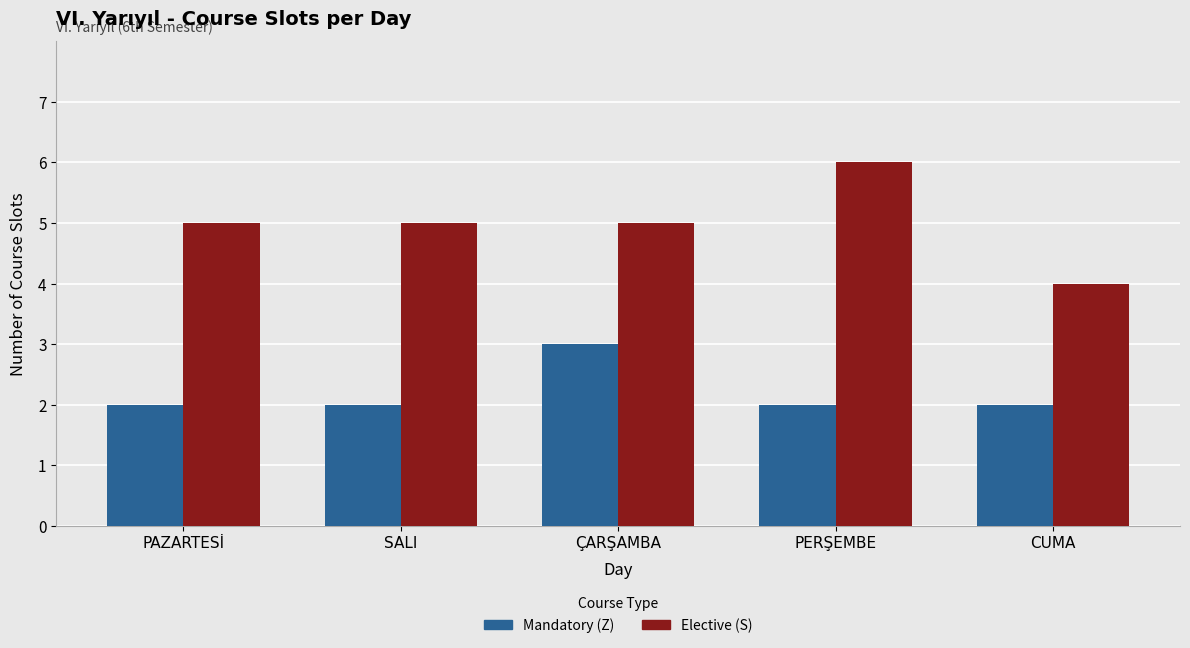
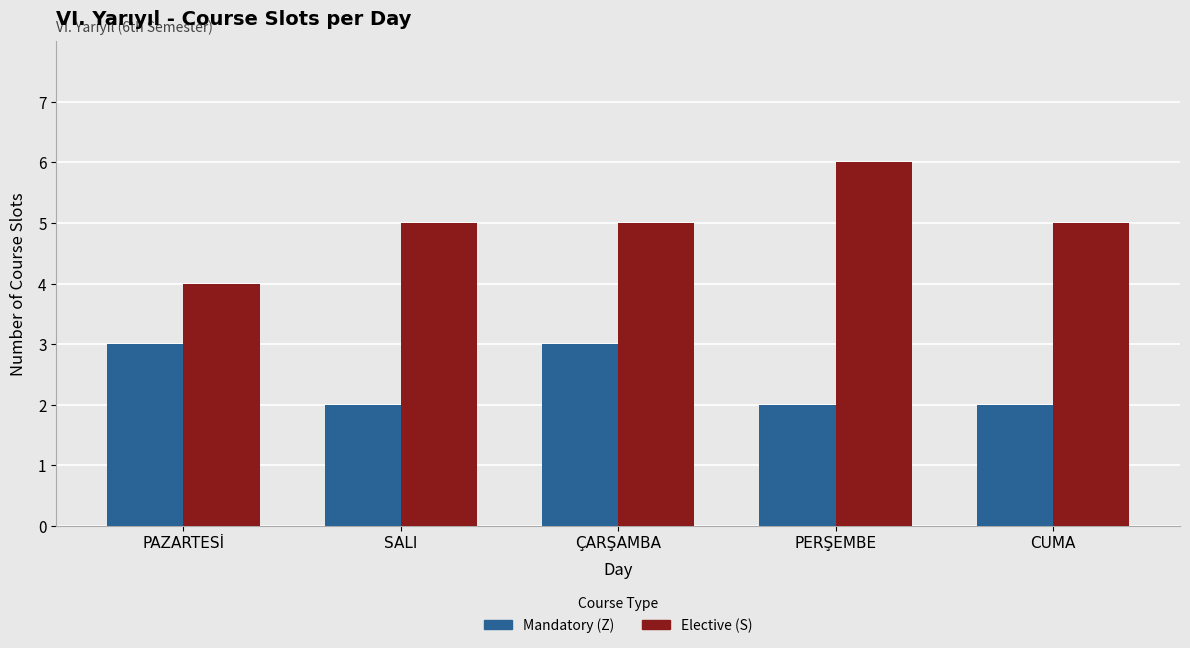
Mandatory (Z), PAZARTESİ: 2 -> 3
Elective (S), PAZARTESİ: 5 -> 4
Elective (S), CUMA: 4 -> 5
